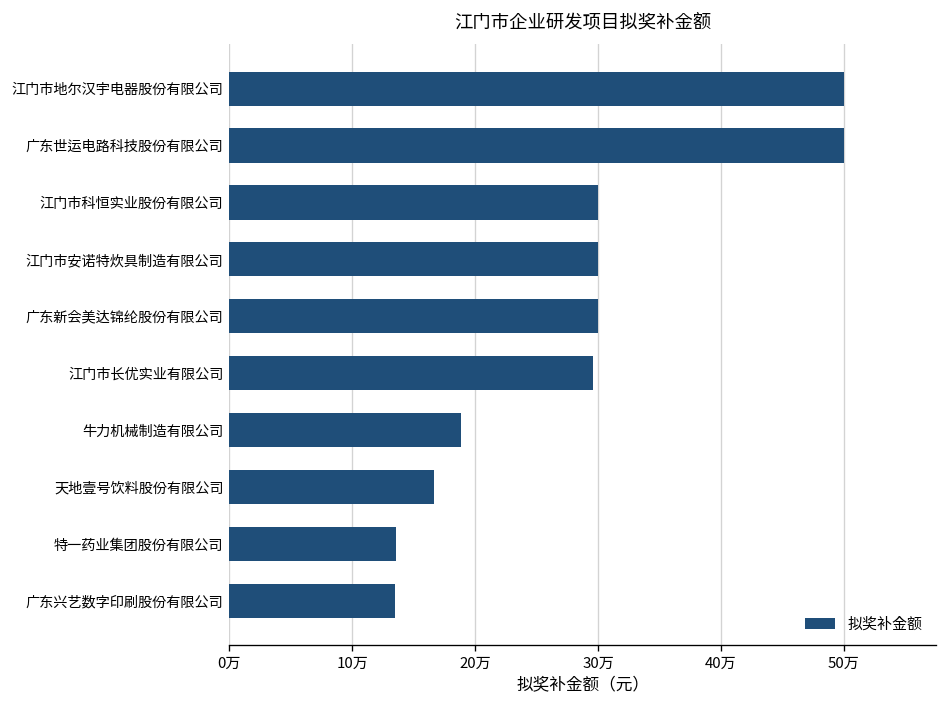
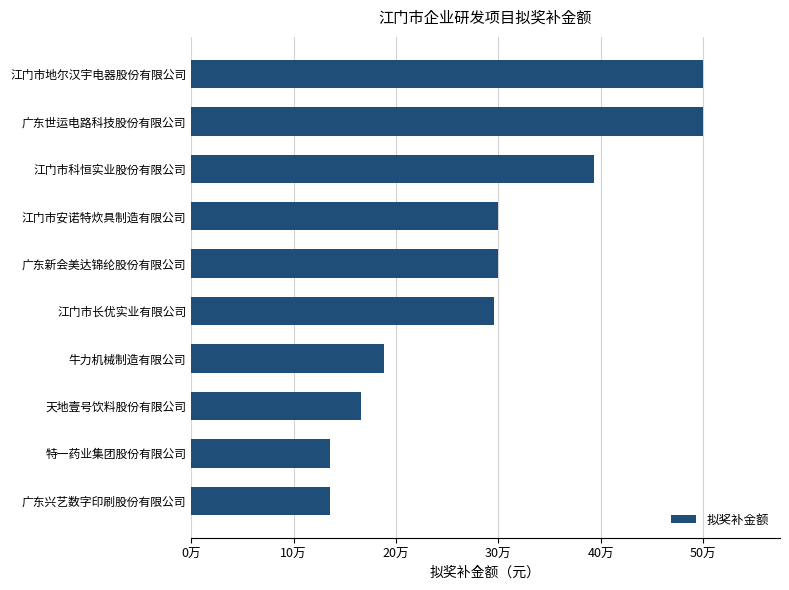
江门市科恒实业股份有限公司: 30.0万 -> 39.3万
